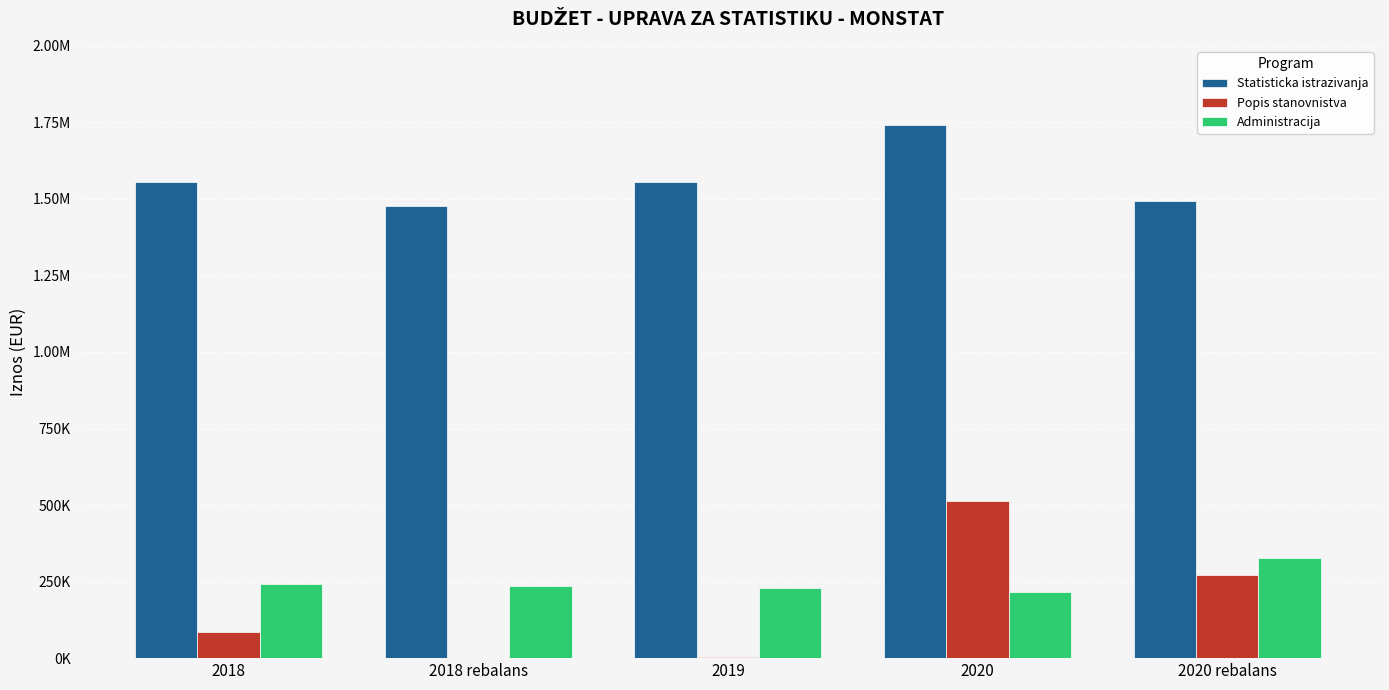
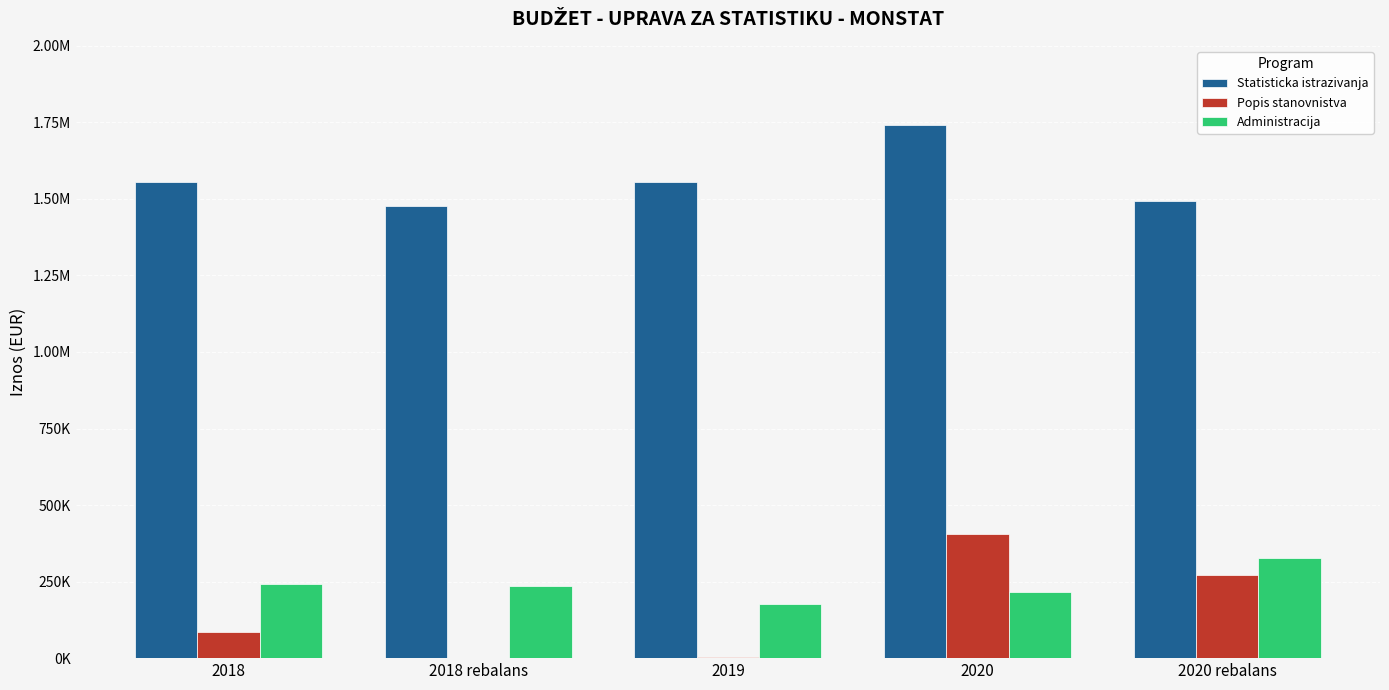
Administracija, 2019: 230000 -> 180000
Popis stanovnistva, 2020: 510000 -> 400000
